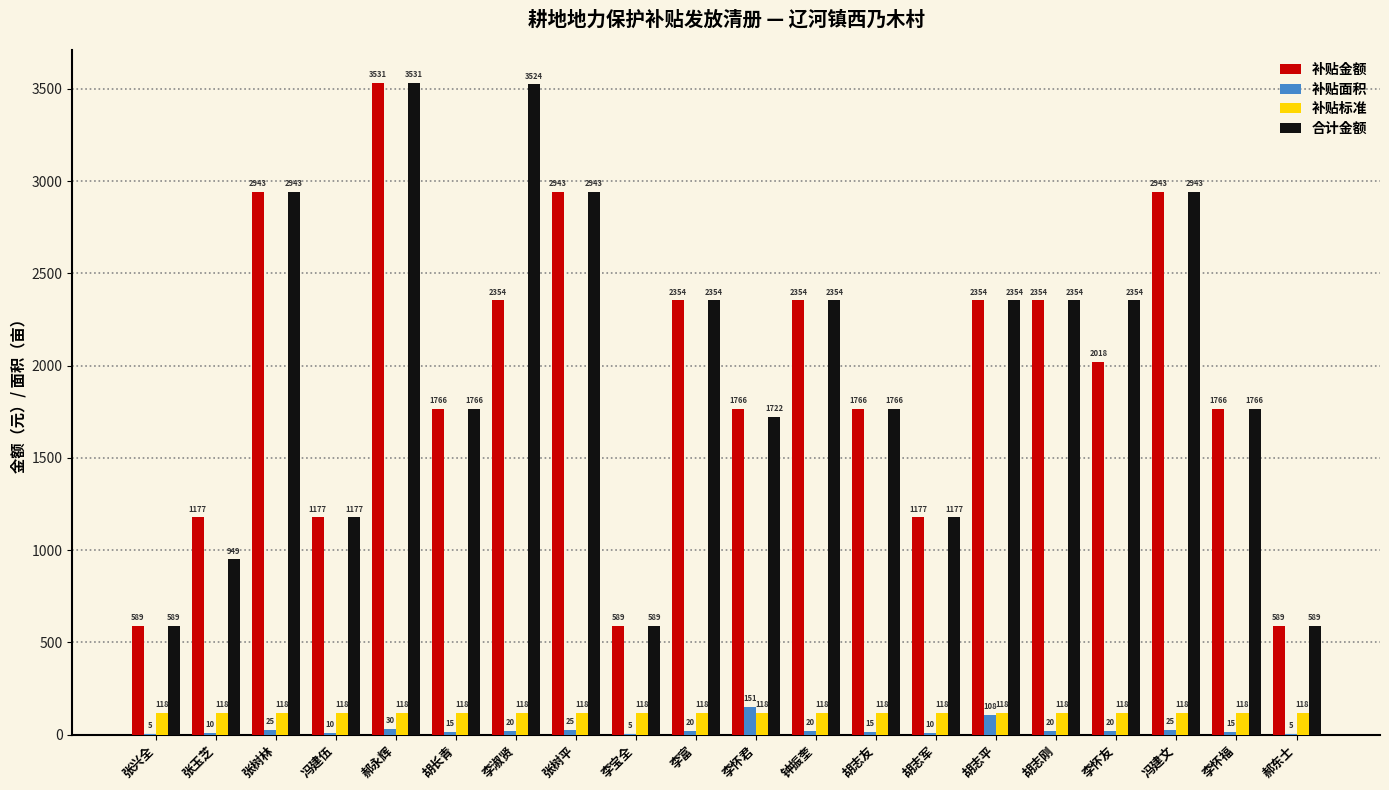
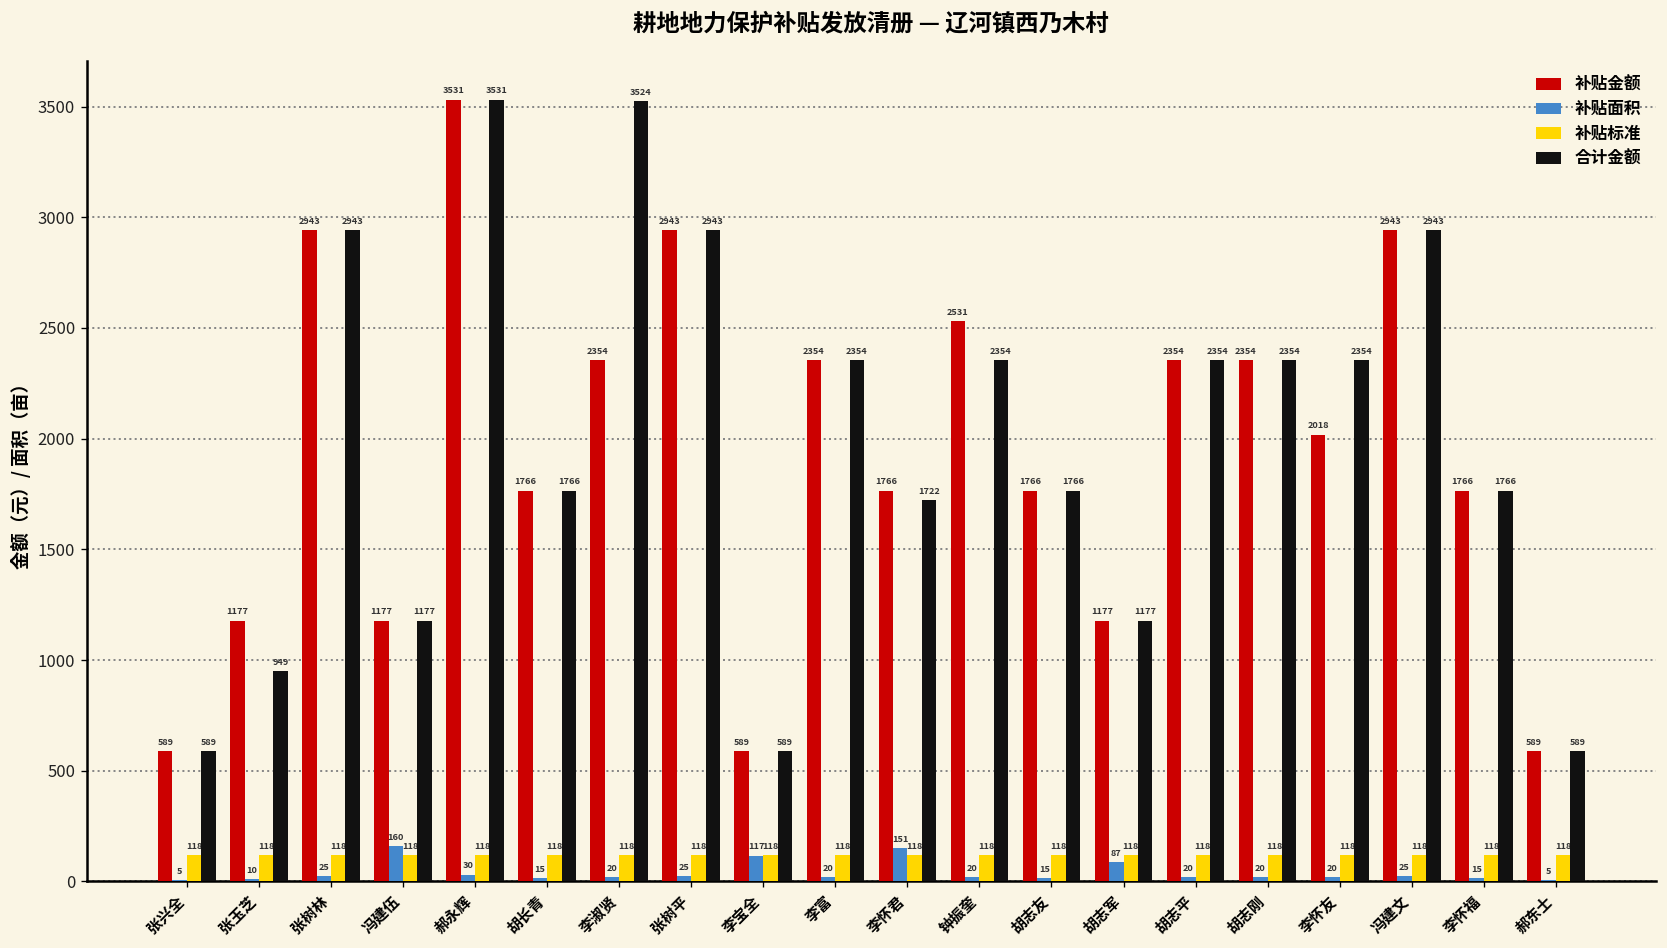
补贴面积, 冯建伍: 10 -> 160
补贴面积, 李宝全: 5 -> 117
补贴金额, 钟振奎: 2354 -> 2531
补贴面积, 胡志军: 10 -> 87
补贴面积, 胡志平: 108 -> 20
